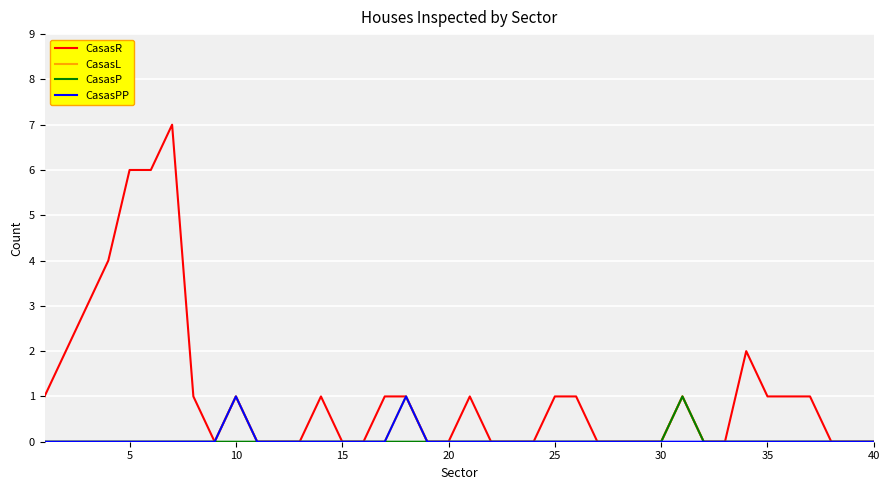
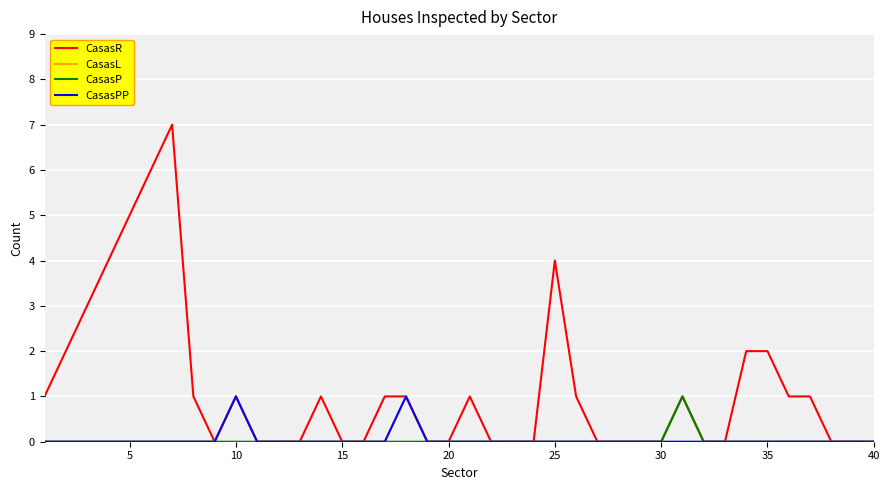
CasasR, 5: 6 -> 5
CasasR, 25: 1 -> 4
CasasR, 35: 1 -> 2
